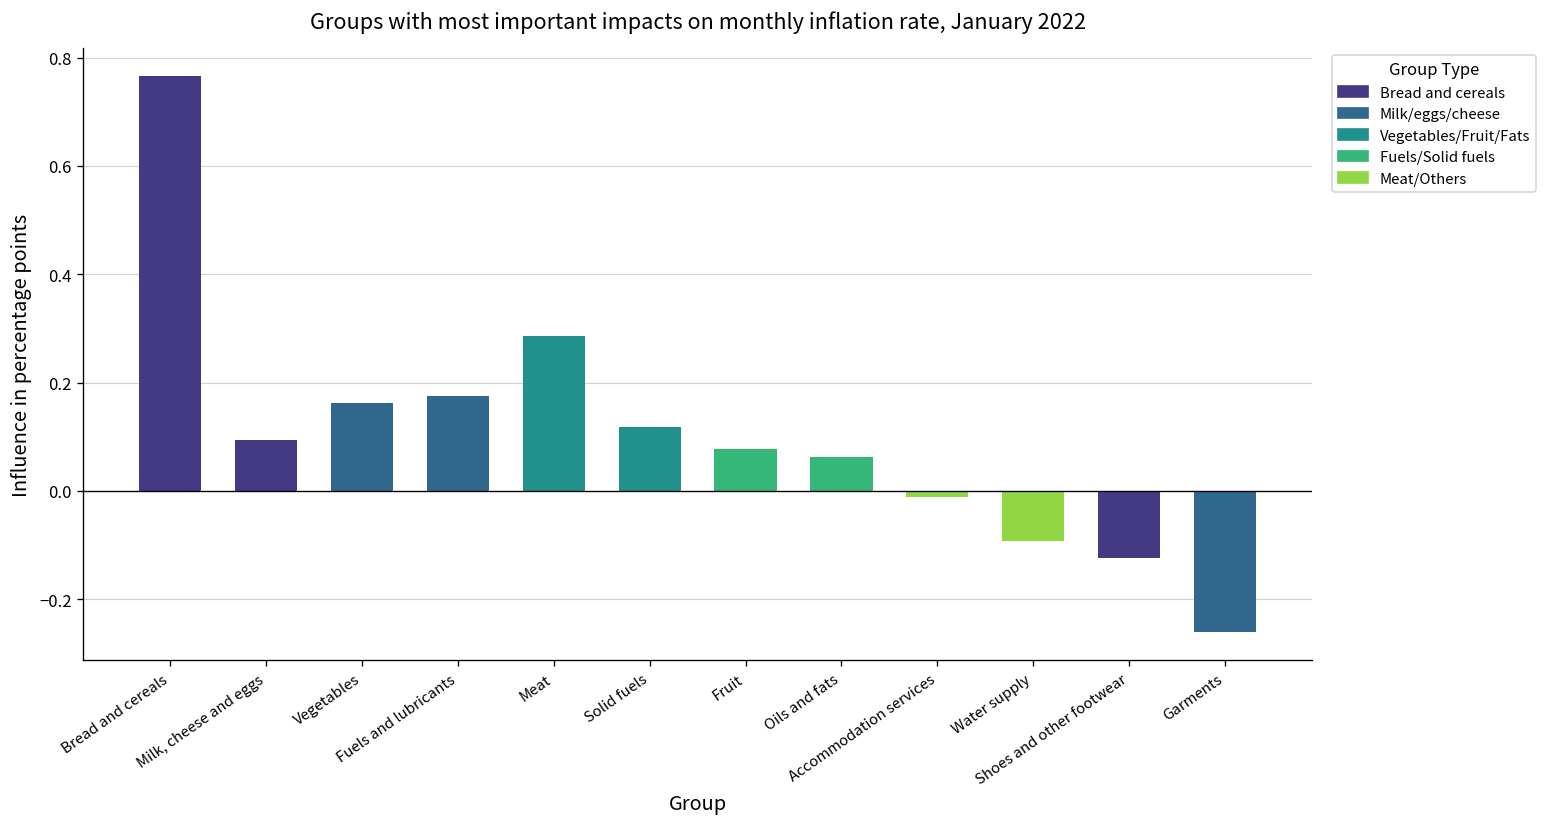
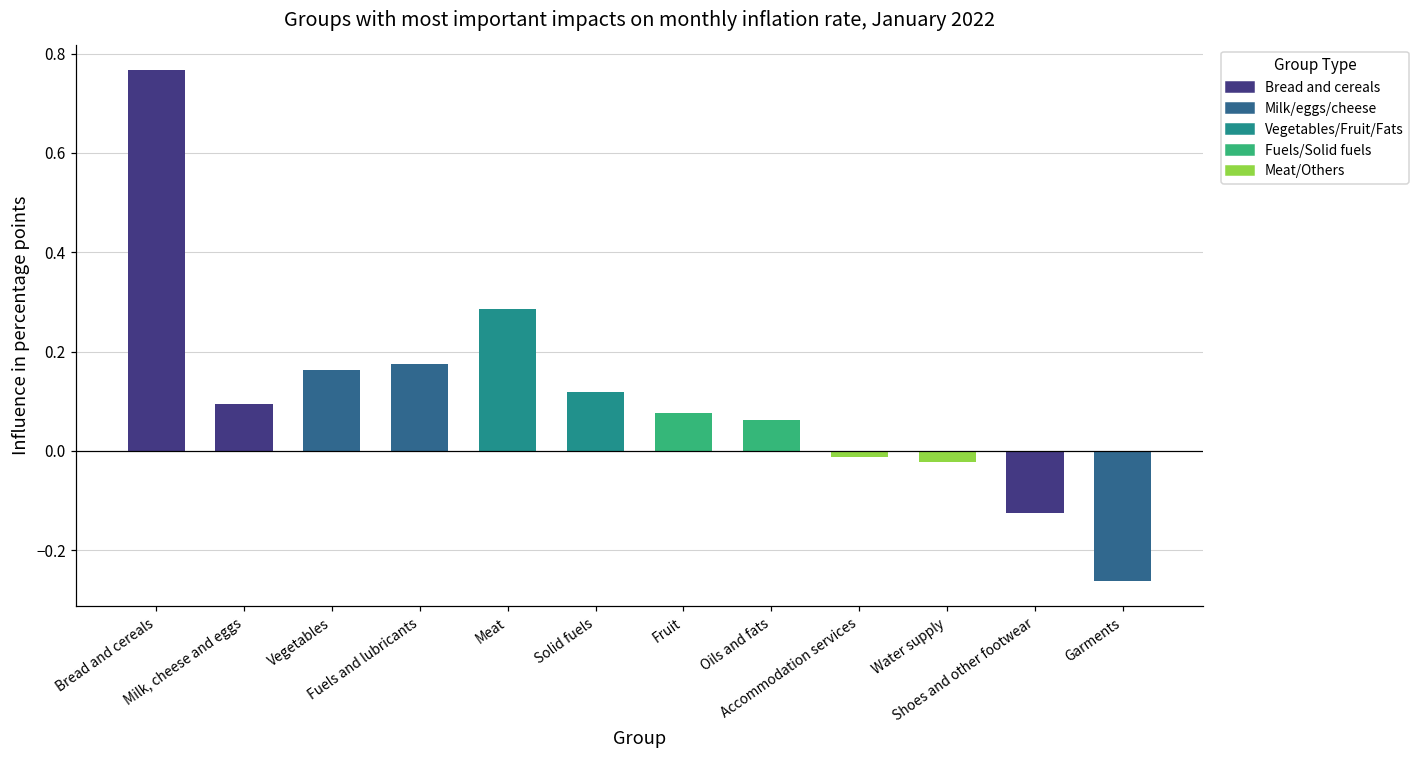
Water supply: -0.09 -> -0.02
